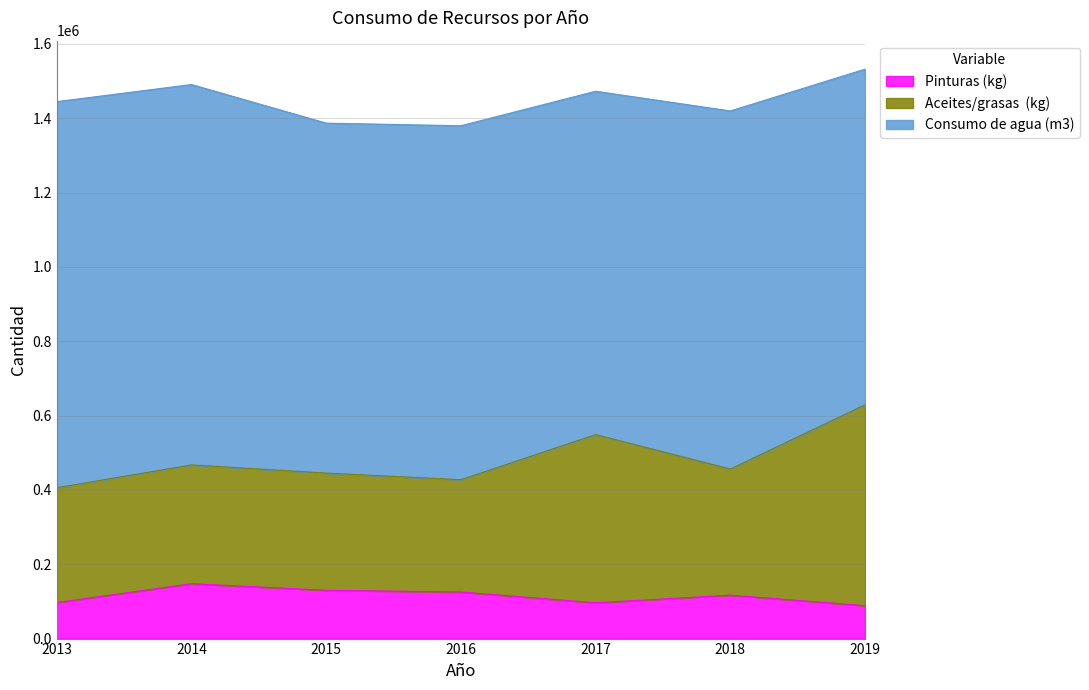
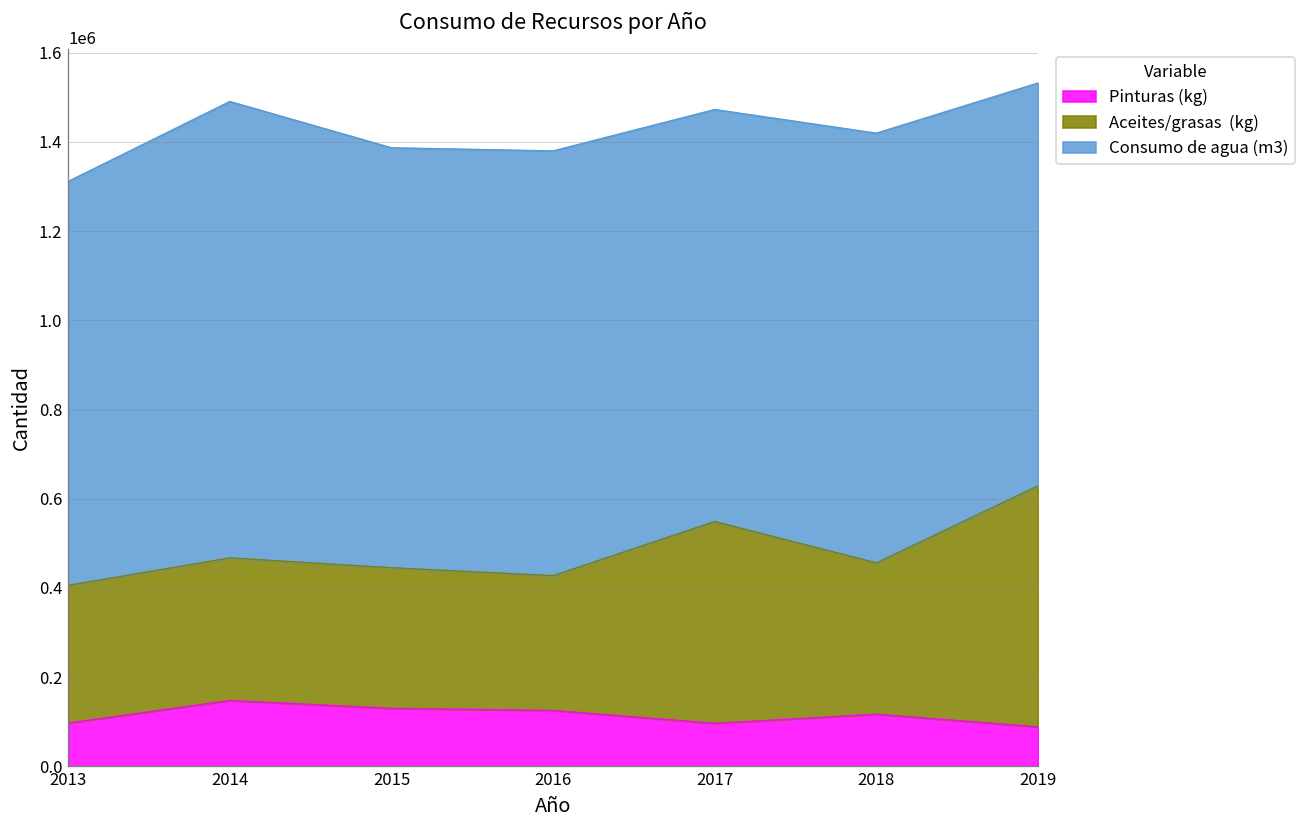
Consumo de agua (m3), 2013: 1040000 -> 910000
